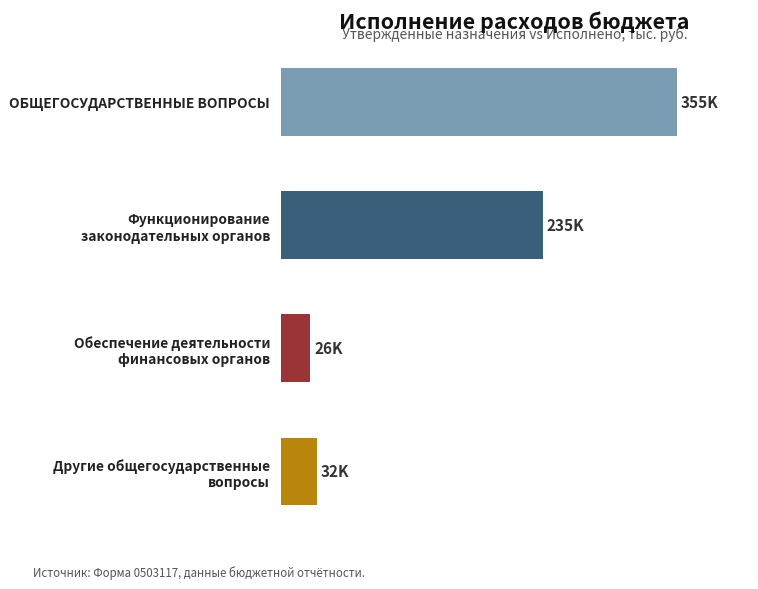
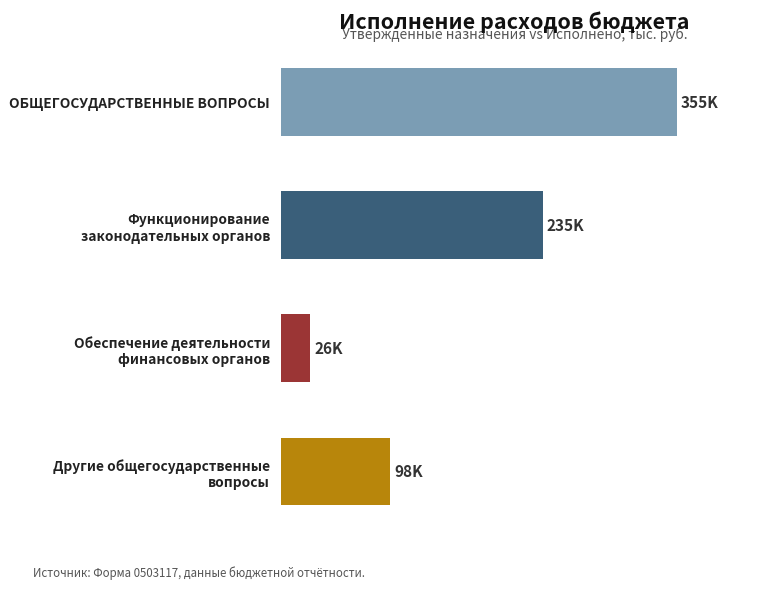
Другие общегосударственные вопросы: 32K -> 98K
